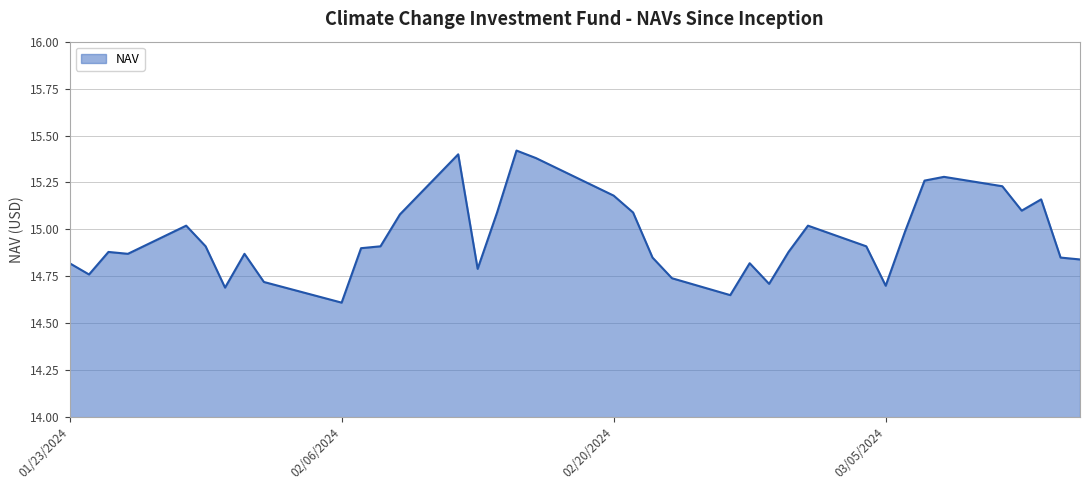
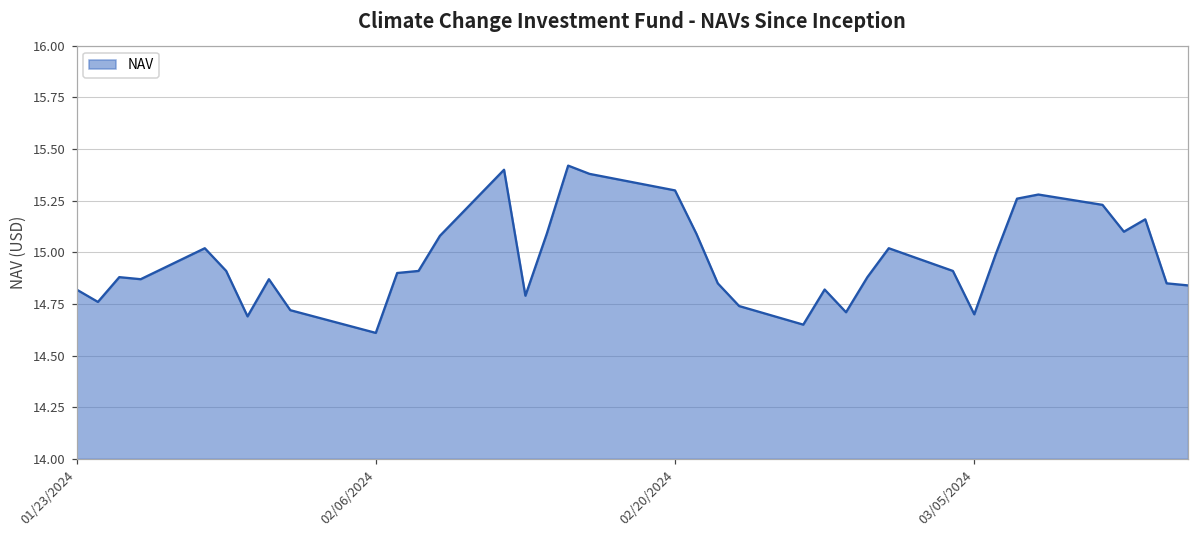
02/20/2024: 15.18 -> 15.30
